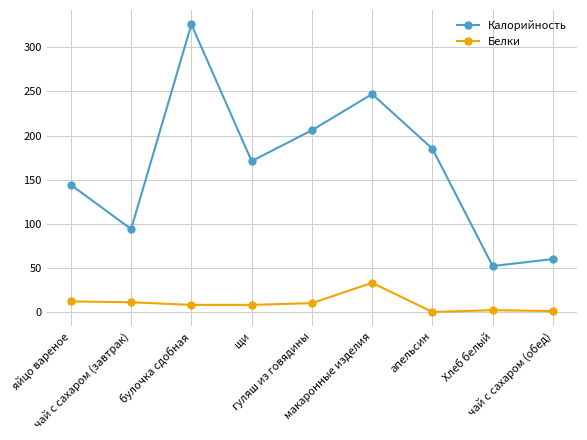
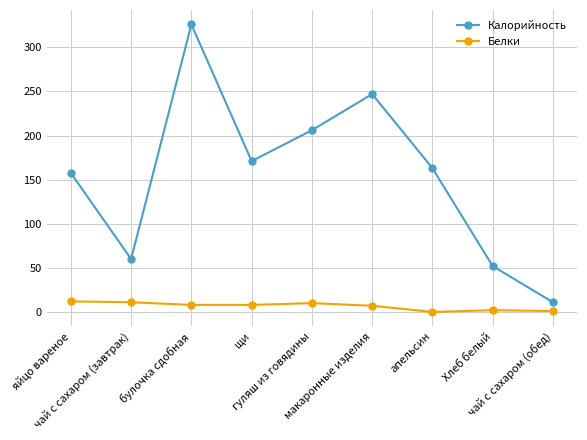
Калорийность, яйцо вареное: 140 -> 160
Калорийность, чай с сахаром (завтрак): 90 -> 60
Белки, макаронные изделия: 30 -> 10
Калорийность, апельсин: 190 -> 160
Калорийность, чай с сахаром (обед): 60 -> 10
